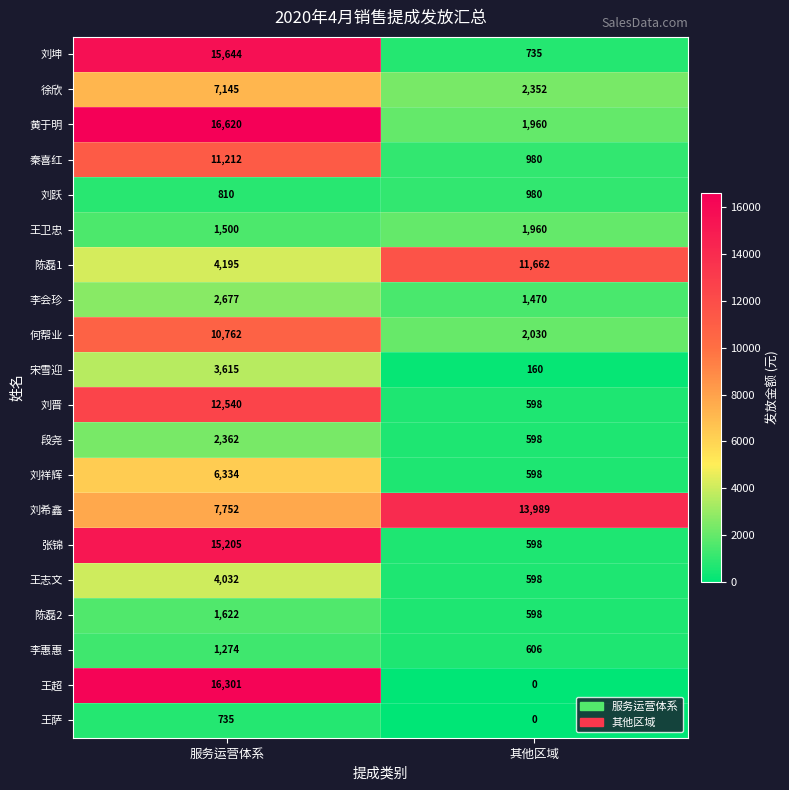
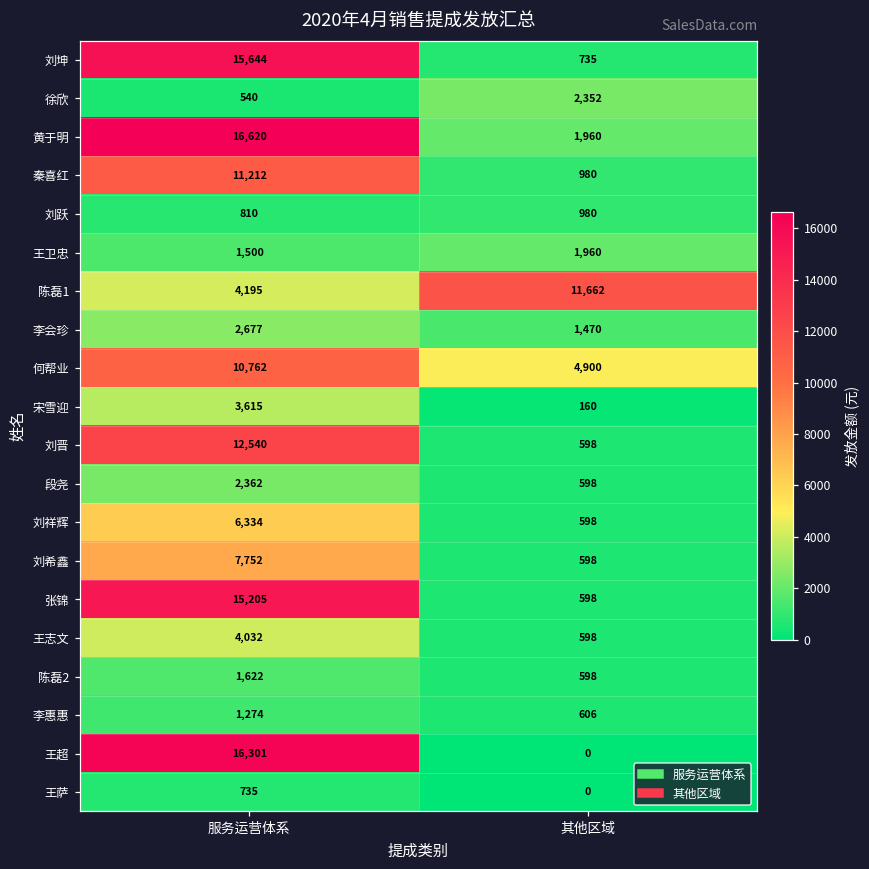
徐欣, 服务运营体系: 7,145 -> 540
何帮业, 其他区域: 2,030 -> 4,900
刘希鑫, 其他区域: 13,989 -> 598
